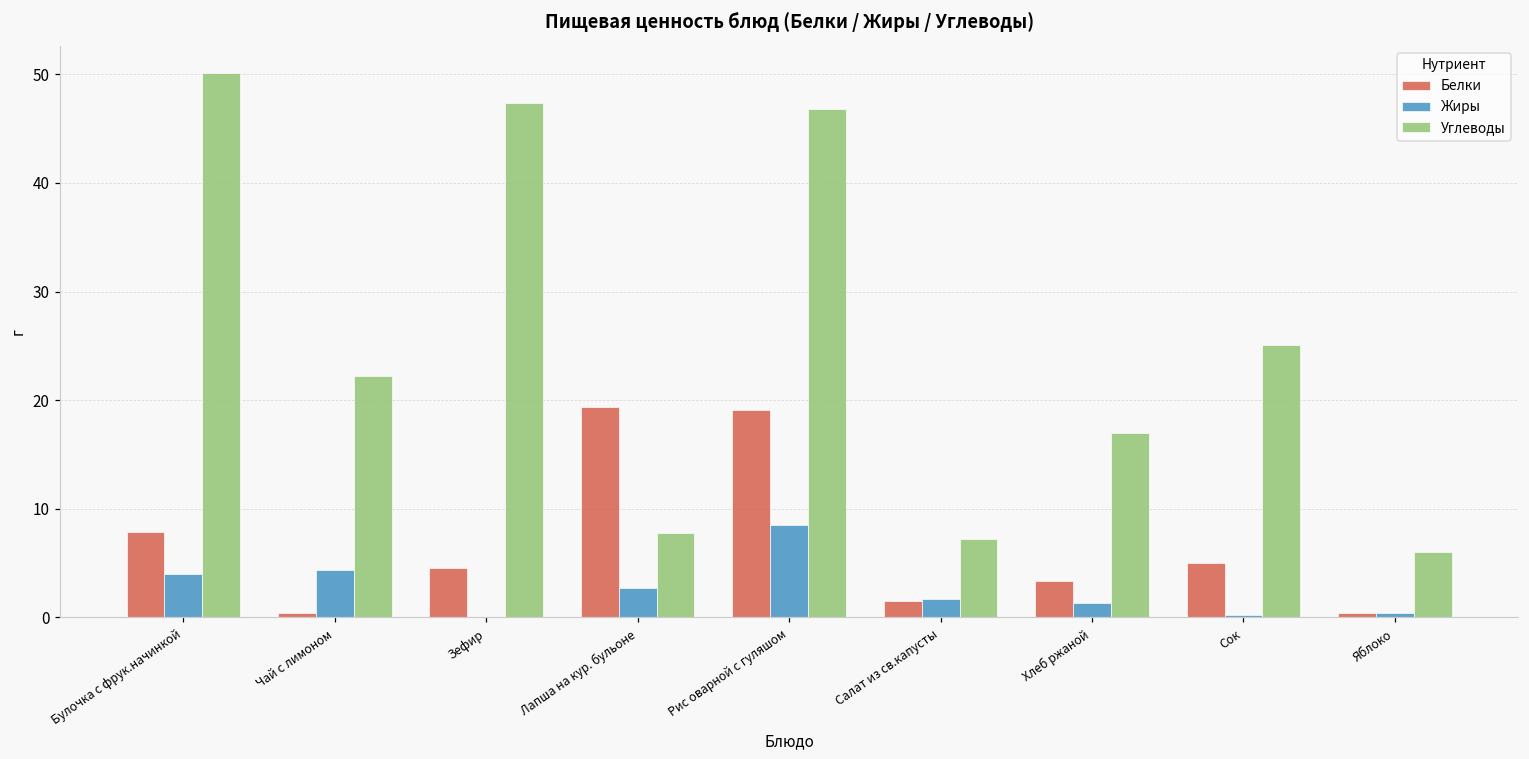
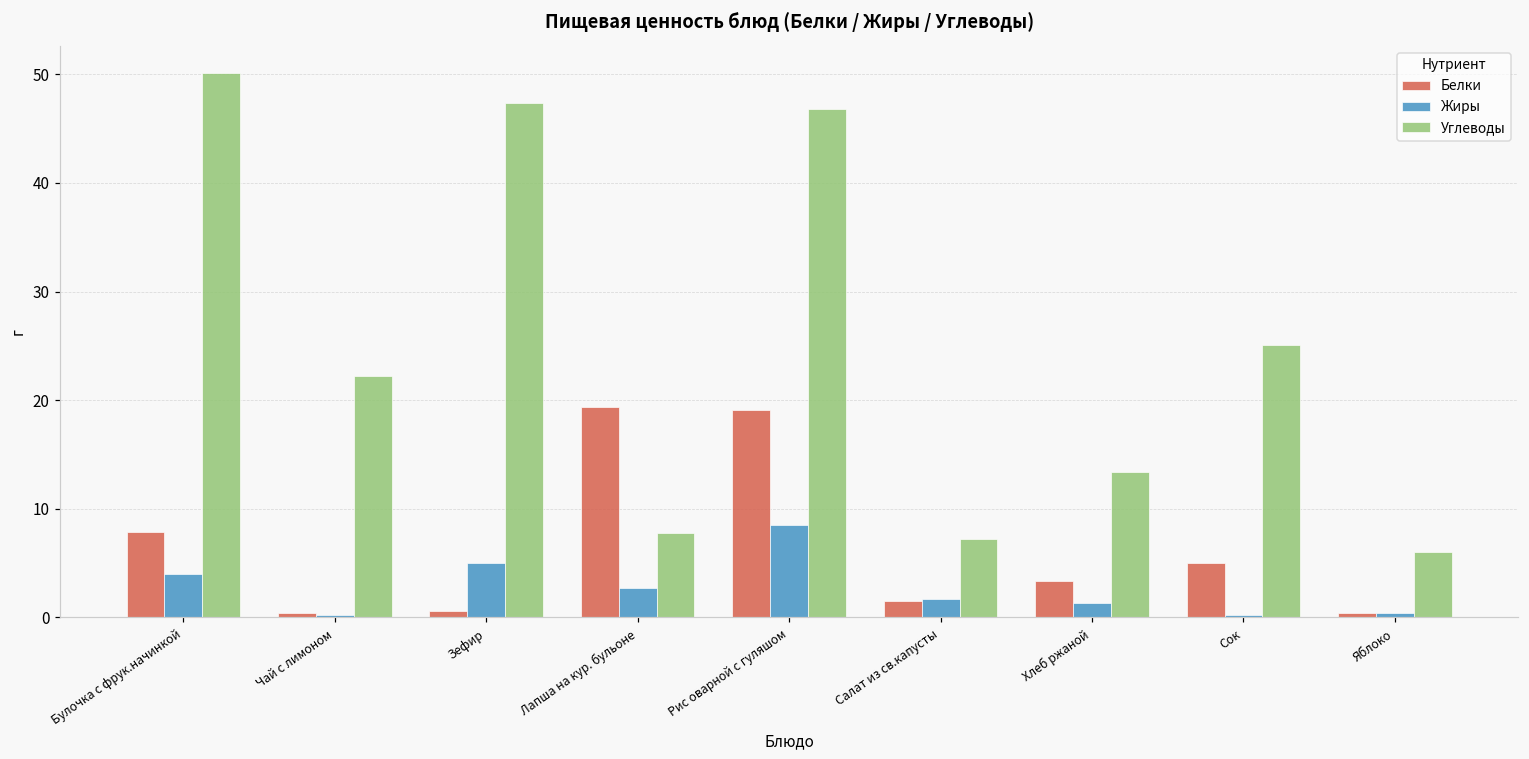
Жиры, Чай с лимоном: 4 -> 0
Белки, Зефир: 5 -> 1
Жиры, Зефир: 0 -> 5
Углеводы, Хлеб ржаной: 17 -> 13
